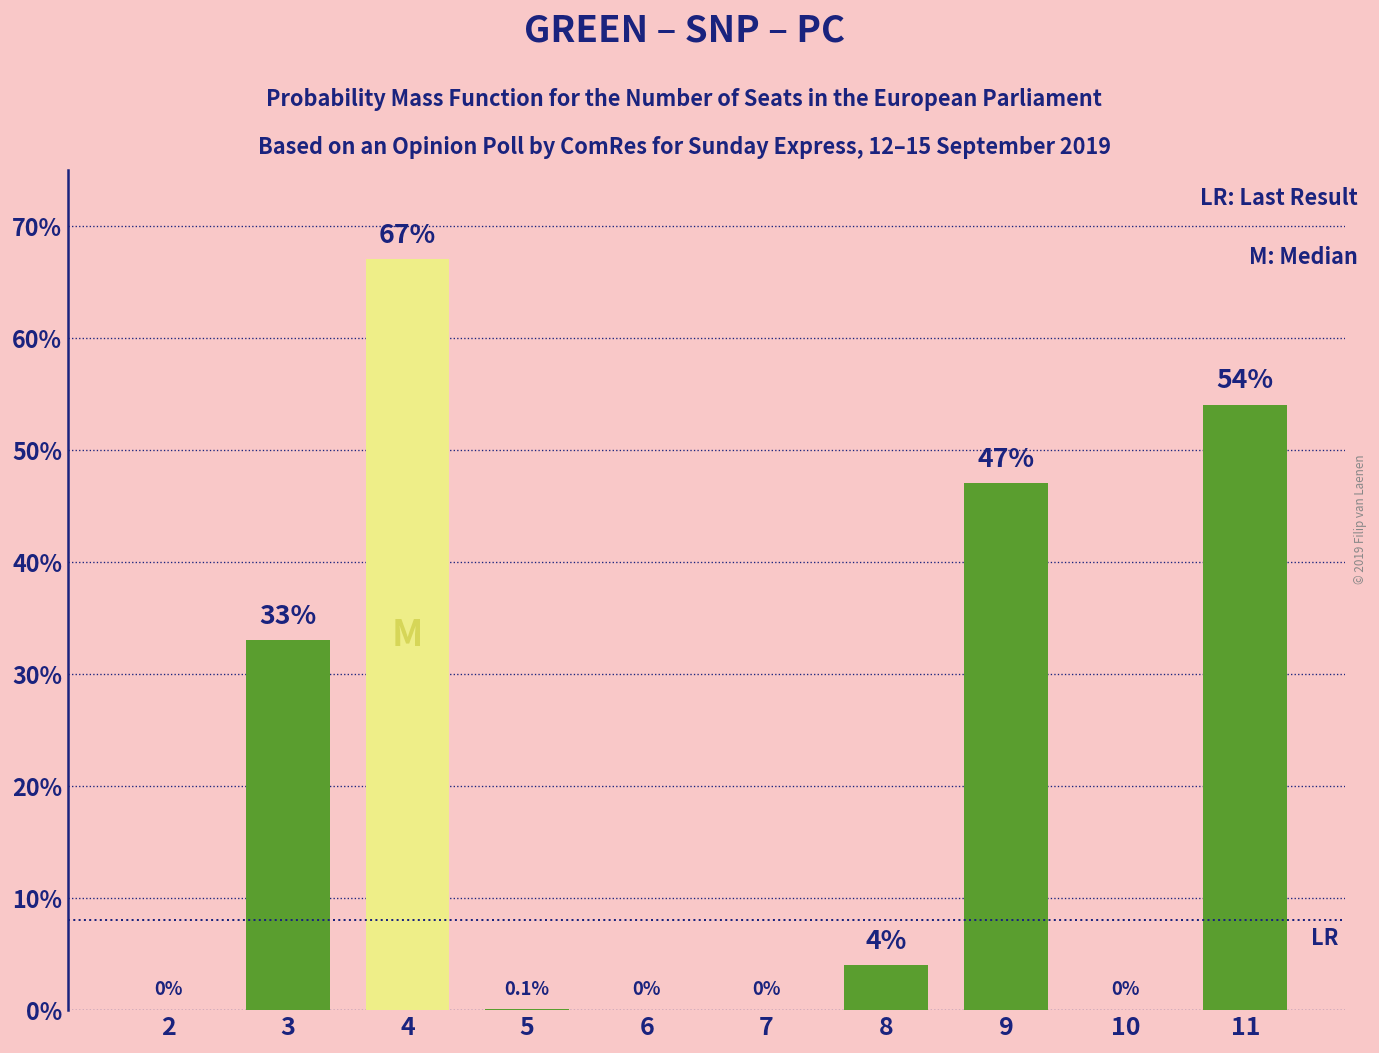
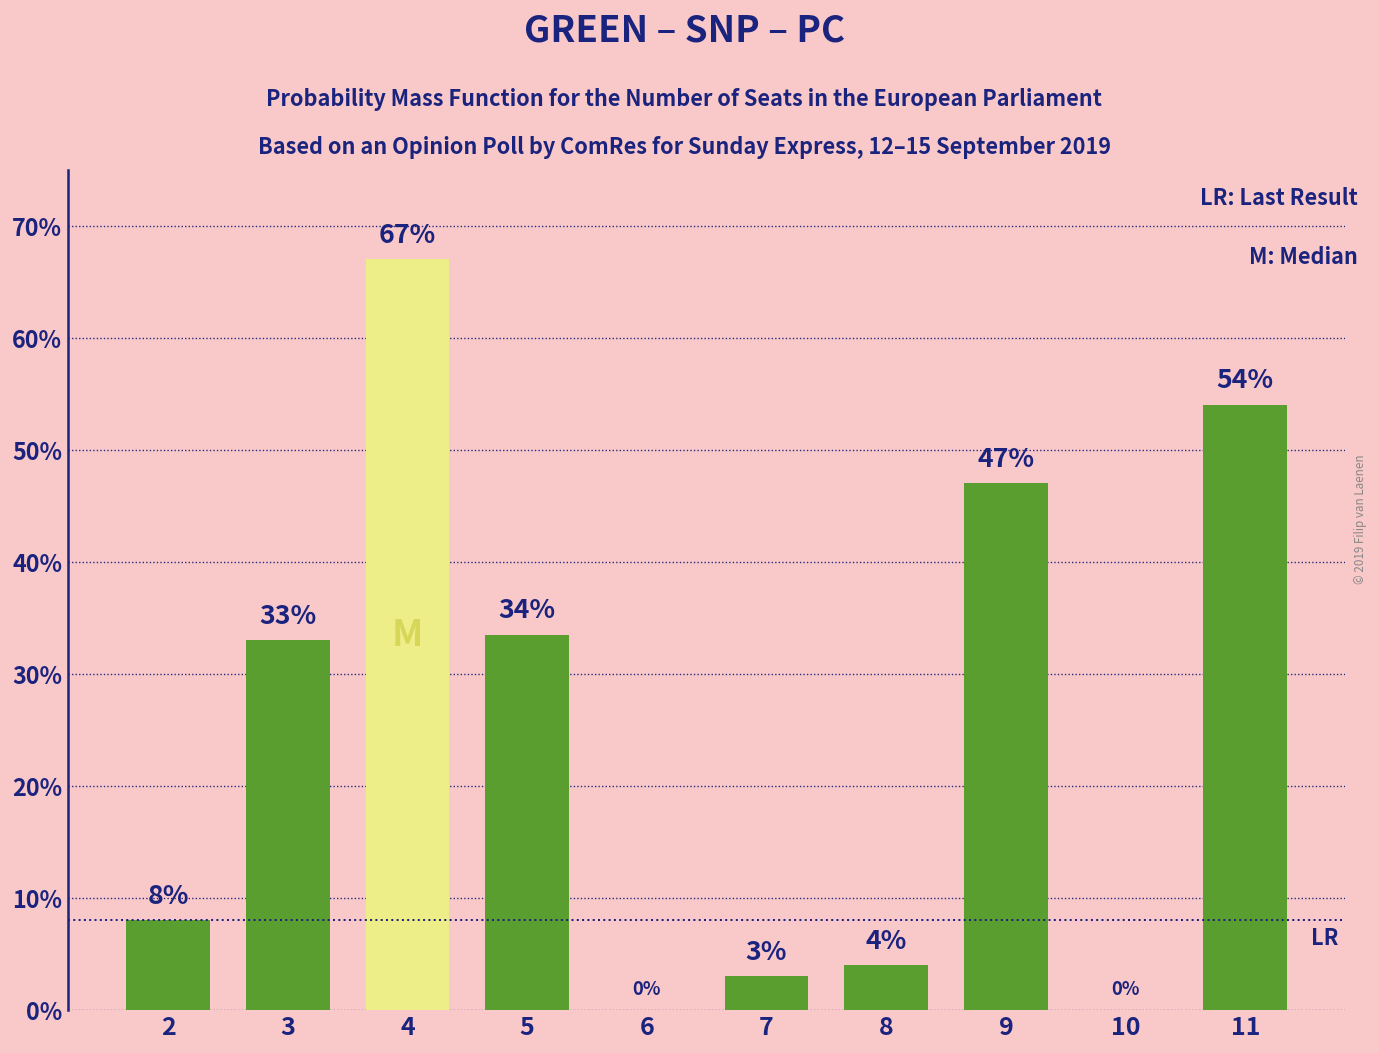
2: 0% -> 8%
5: 0.1% -> 34%
7: 0% -> 3%
